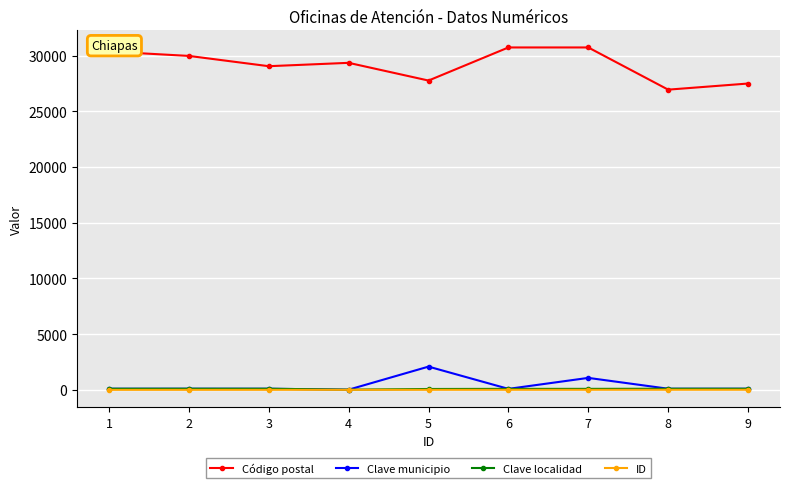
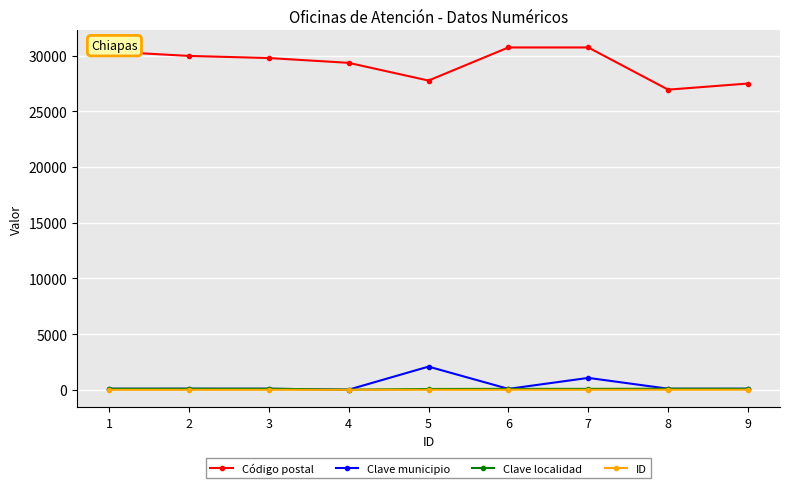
Código postal, 3: 29000 -> 29800
